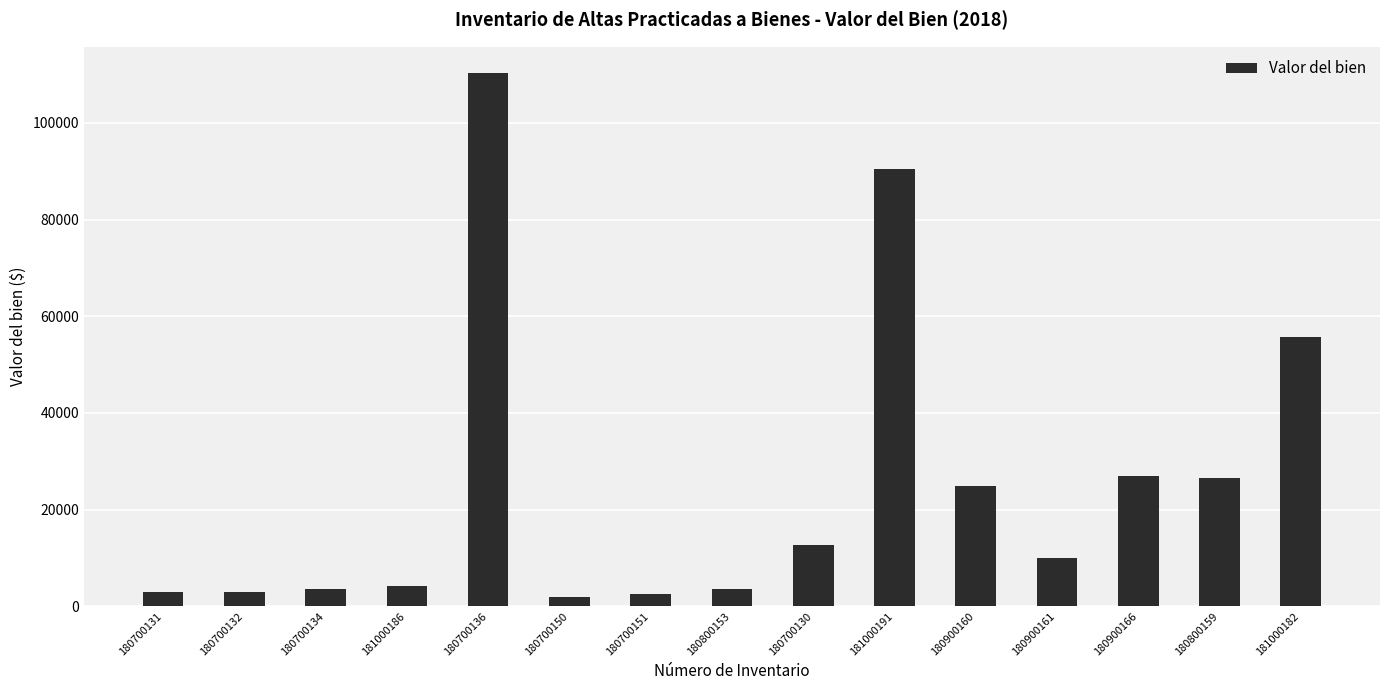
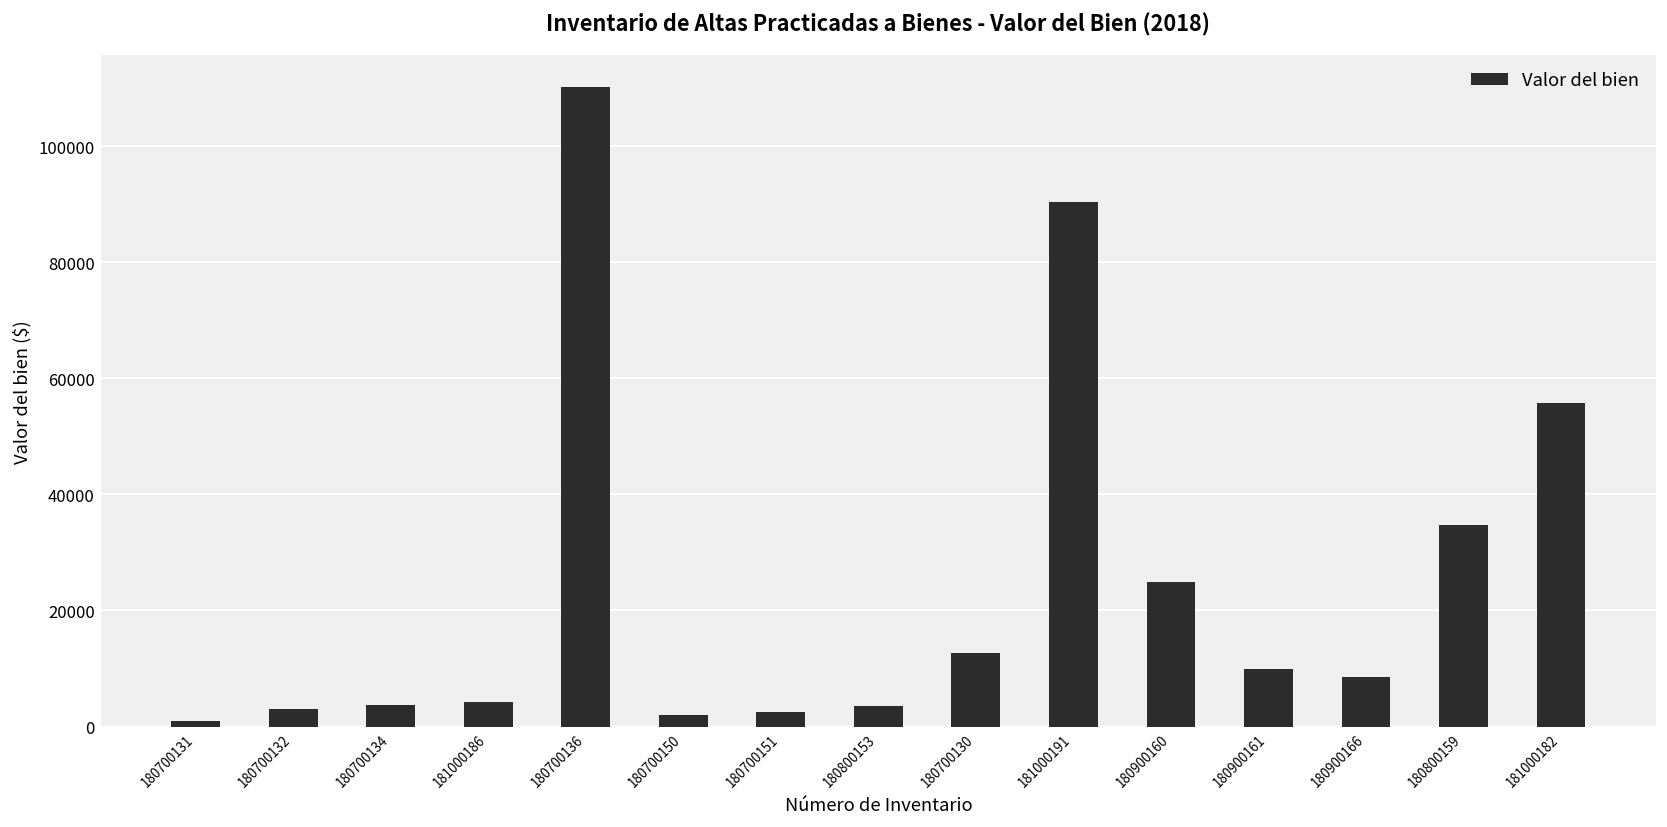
180700131: 3000 -> 1000
180900166: 27000 -> 9000
180800159: 27000 -> 35000
